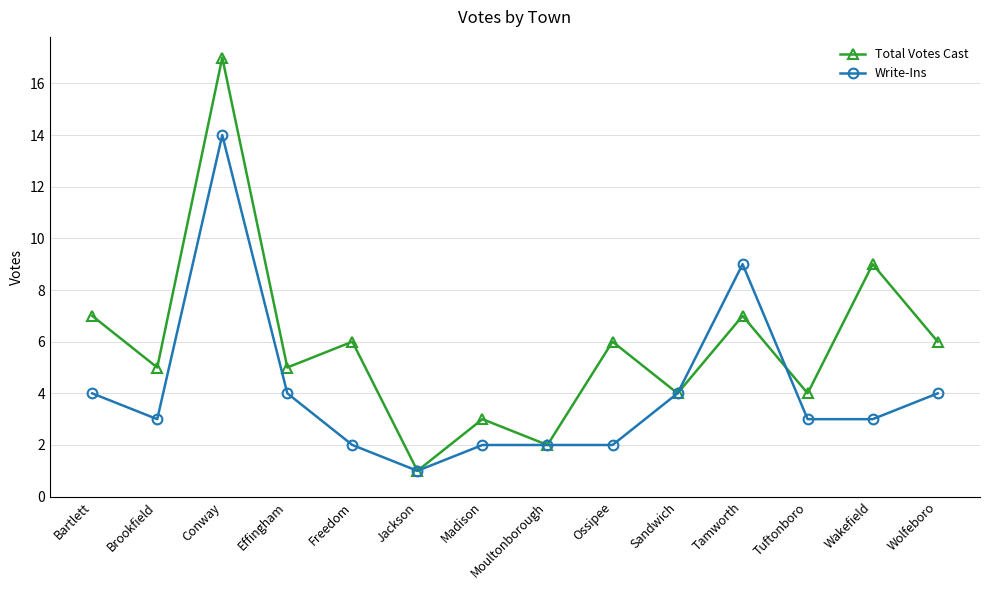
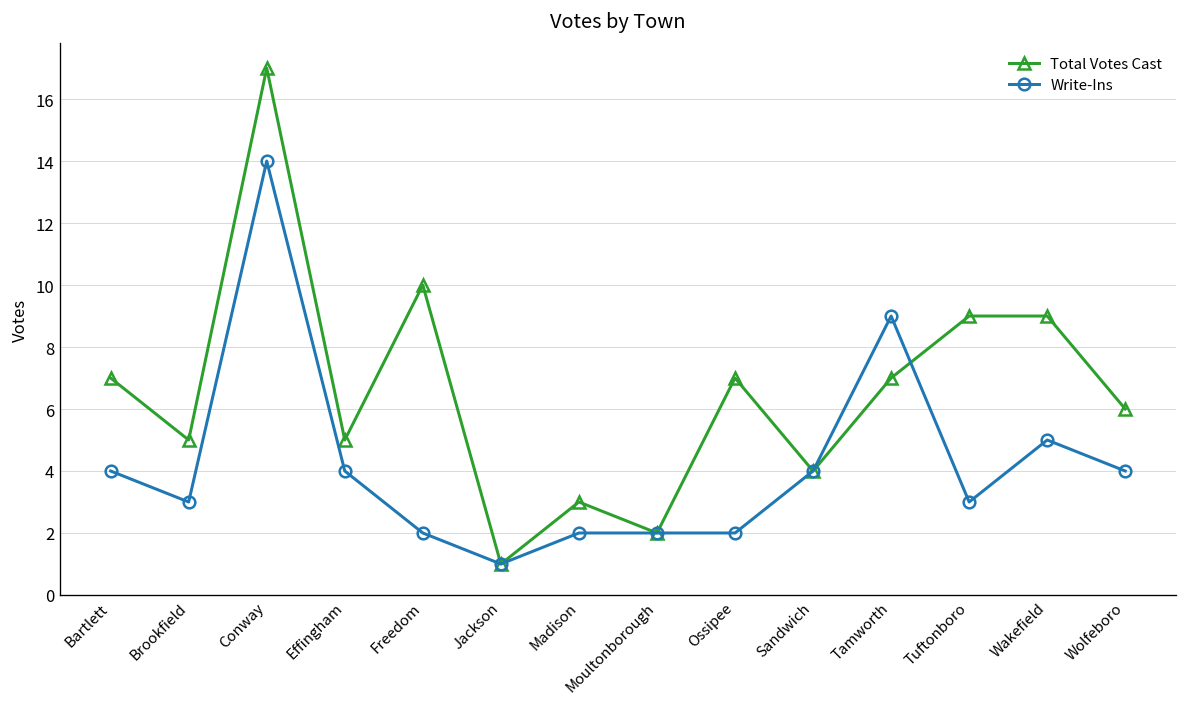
Total Votes Cast, Freedom: 6 -> 10
Total Votes Cast, Ossipee: 6 -> 7
Total Votes Cast, Tuftonboro: 4 -> 9
Write-Ins, Wakefield: 3 -> 5
